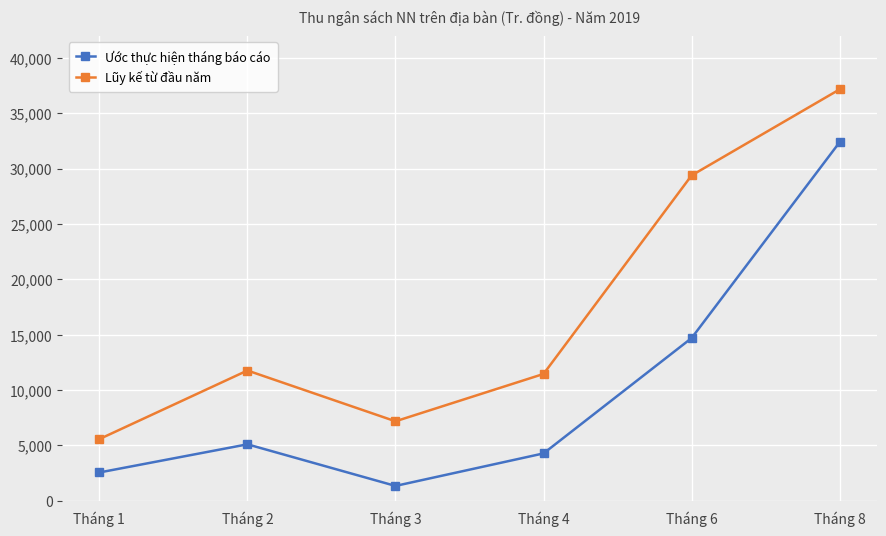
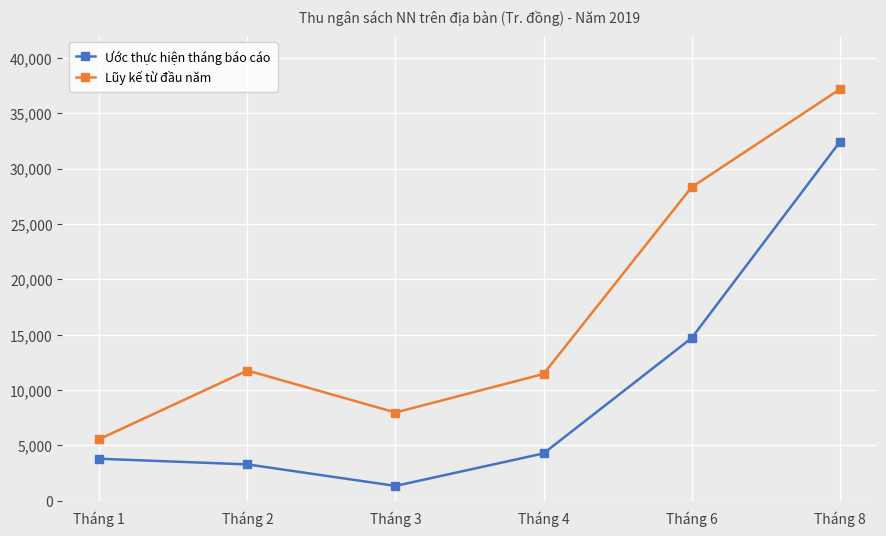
Ước thực hiện tháng báo cáo, Tháng 1: 2,600 -> 3,800
Ước thực hiện tháng báo cáo, Tháng 2: 5,100 -> 3,300
Lũy kế từ đầu năm, Tháng 3: 7,200 -> 8,000
Lũy kế từ đầu năm, Tháng 6: 29,400 -> 28,300
